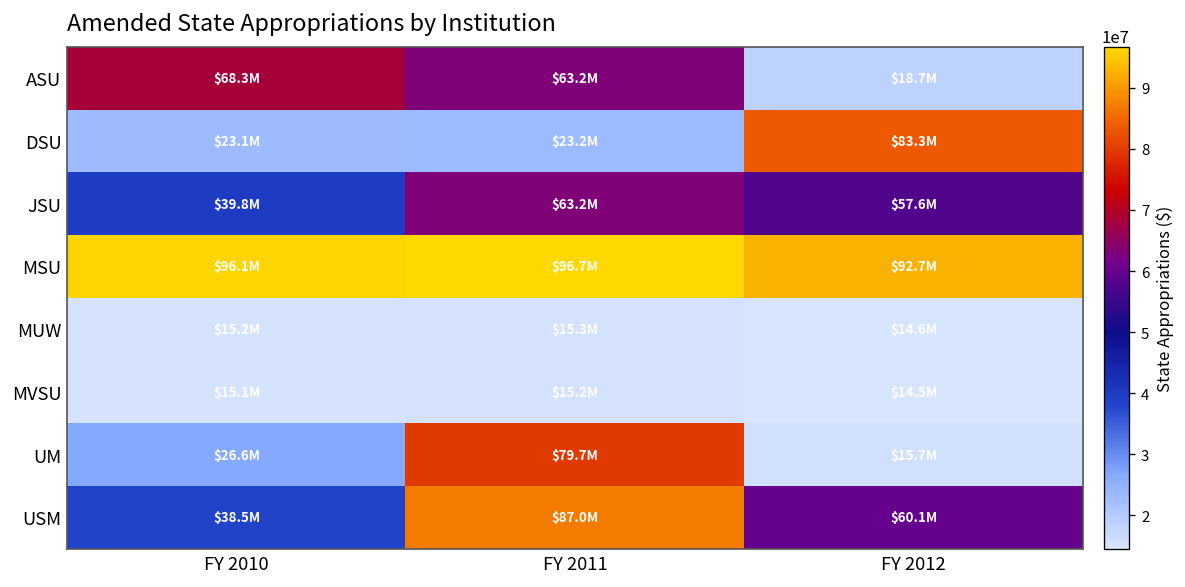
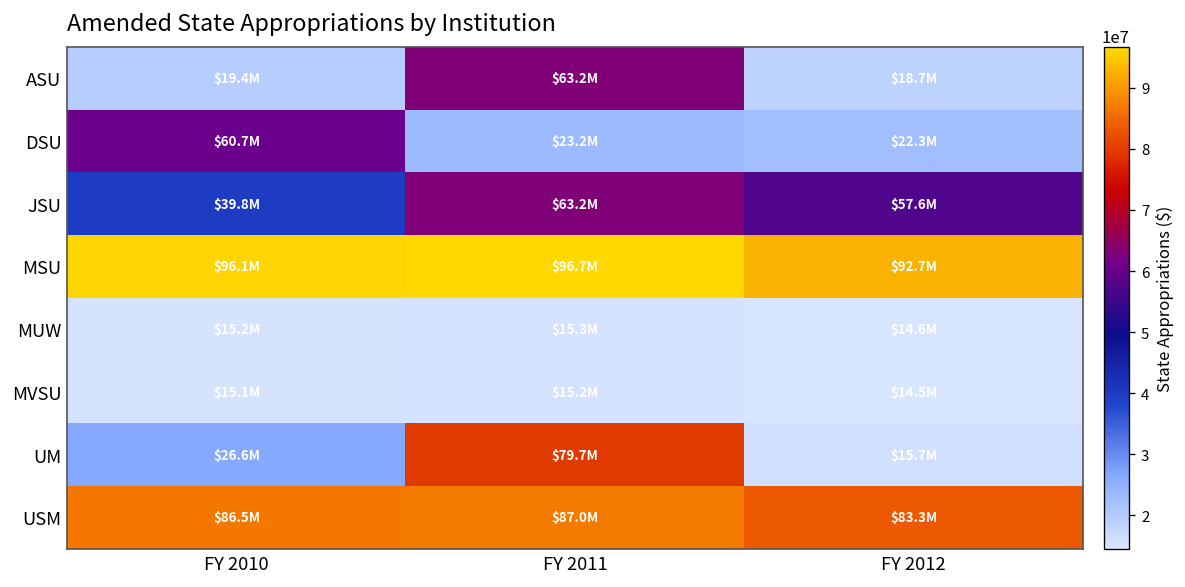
ASU, FY 2010: $68.3M -> $19.4M
DSU, FY 2010: $23.1M -> $60.7M
DSU, FY 2012: $83.3M -> $22.3M
USM, FY 2010: $38.5M -> $86.5M
USM, FY 2012: $60.1M -> $83.3M
